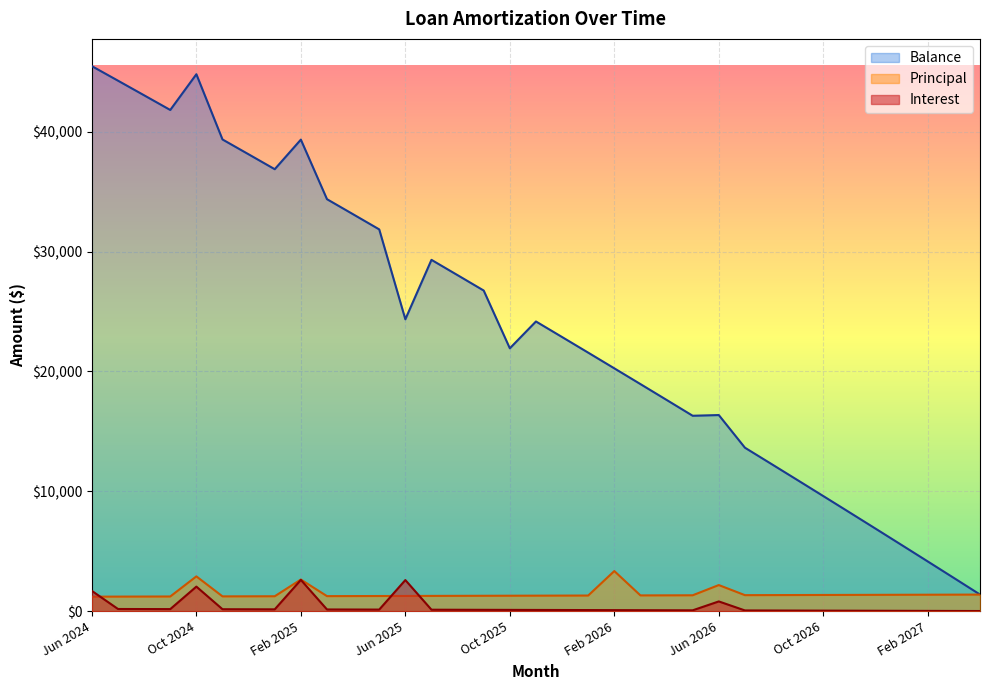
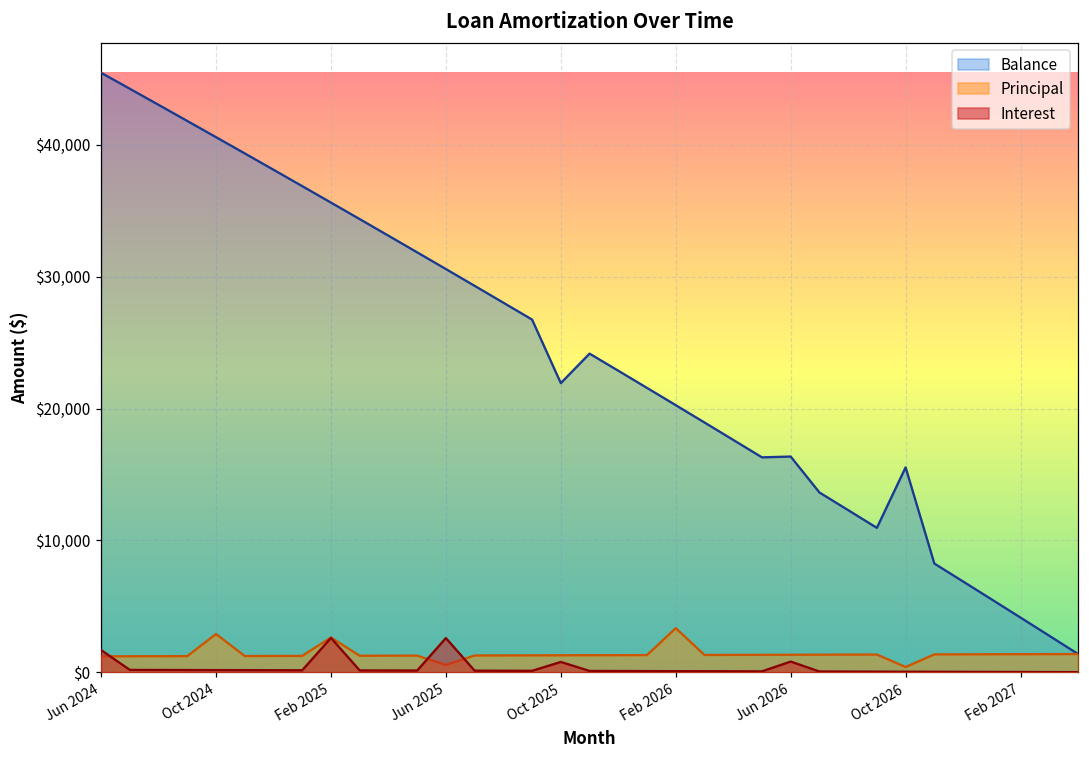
Balance, Oct 2024: $44,800 -> $40,600
Interest, Oct 2024: $2,000 -> $200
Balance, Feb 2025: $39,300 -> $35,600
Balance, Jun 2025: $24,400 -> $30,600
Principal, Jun 2025: $1,300 -> $600
Interest, Oct 2025: $100 -> $800
Principal, Jun 2026: $2,200 -> $1,300
Balance, Oct 2026: $9,600 -> $15,500
Principal, Oct 2026: $1,400 -> $400
